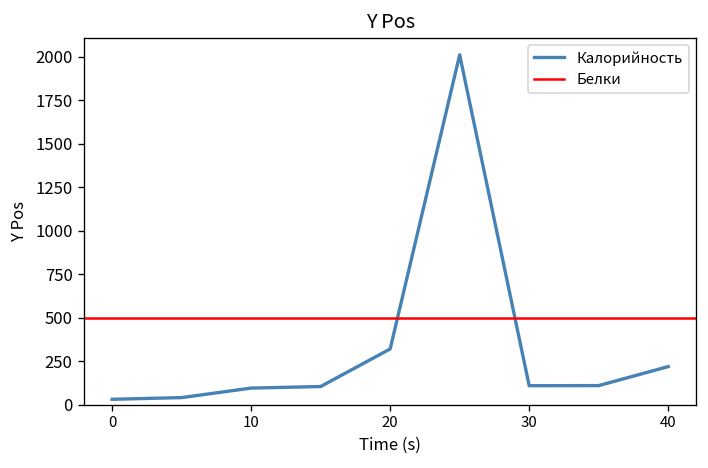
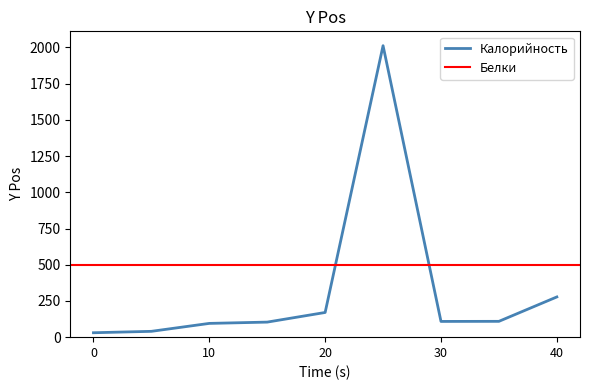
20: 320 -> 170
40: 220 -> 280
